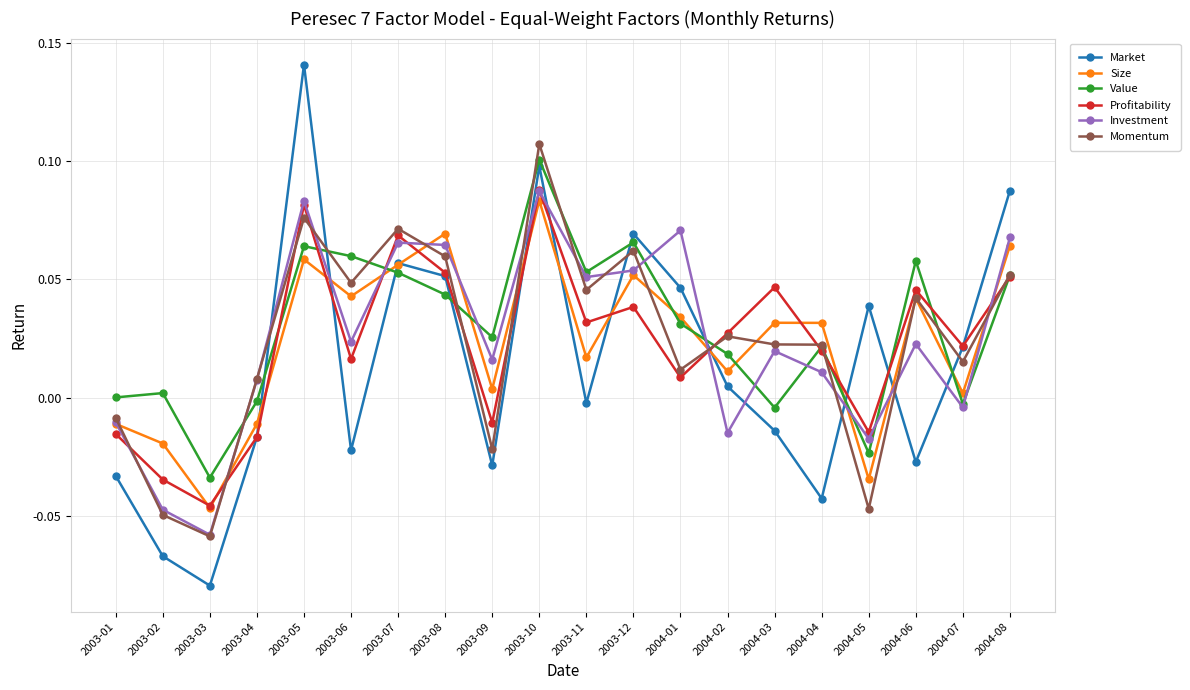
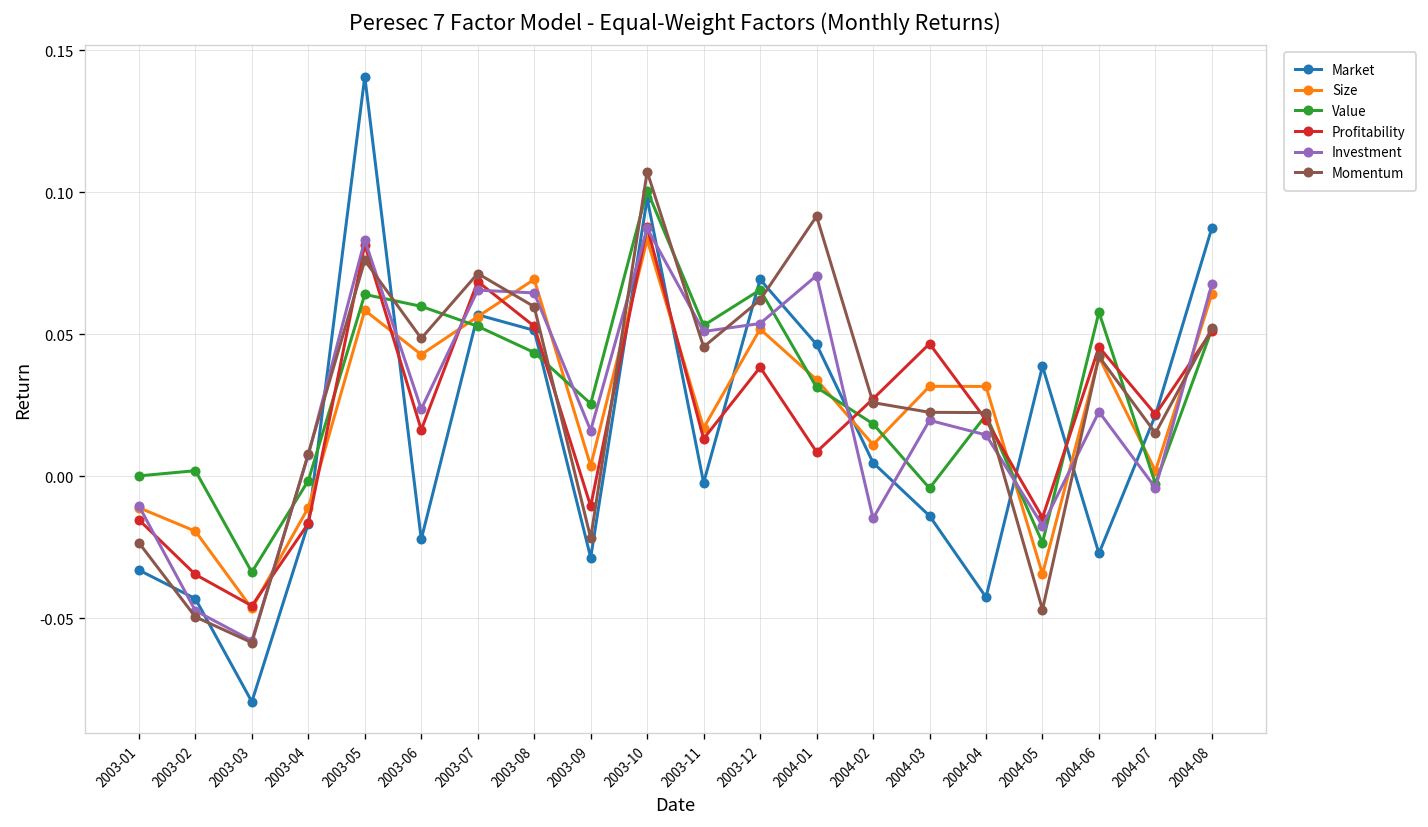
Momentum, 2003-01: -0.009 -> -0.023
Market, 2003-02: -0.067 -> -0.043
Profitability, 2003-11: 0.032 -> 0.013
Momentum, 2004-01: 0.012 -> 0.092
Investment, 2004-04: 0.011 -> 0.015
